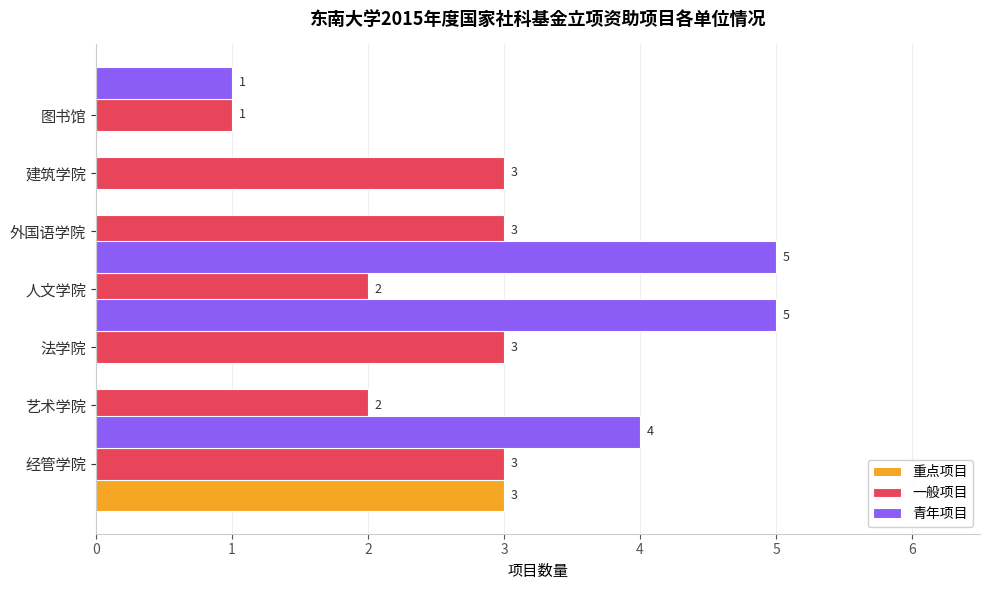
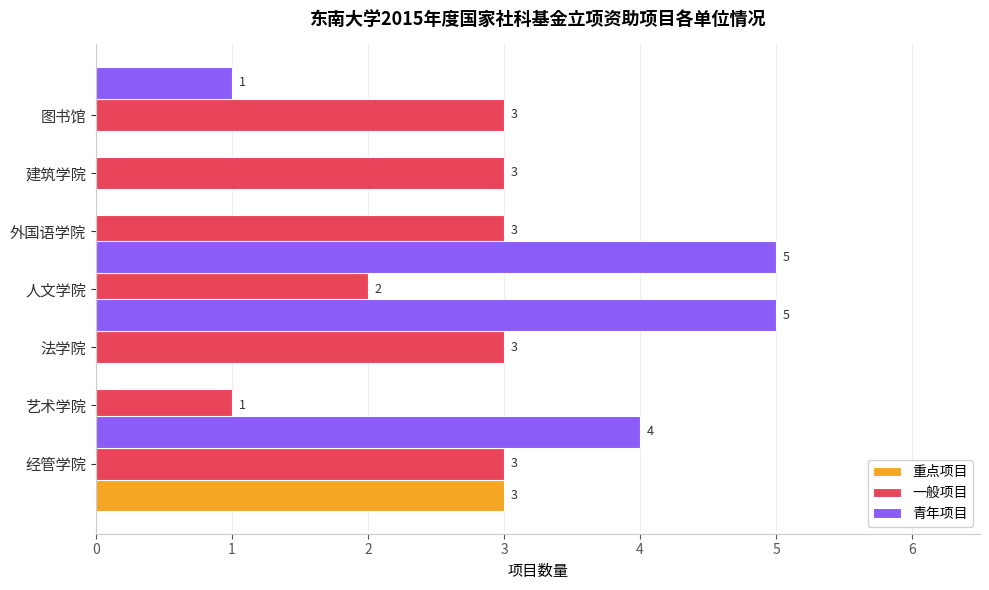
一般项目, 图书馆: 1 -> 3
一般项目, 艺术学院: 2 -> 1
